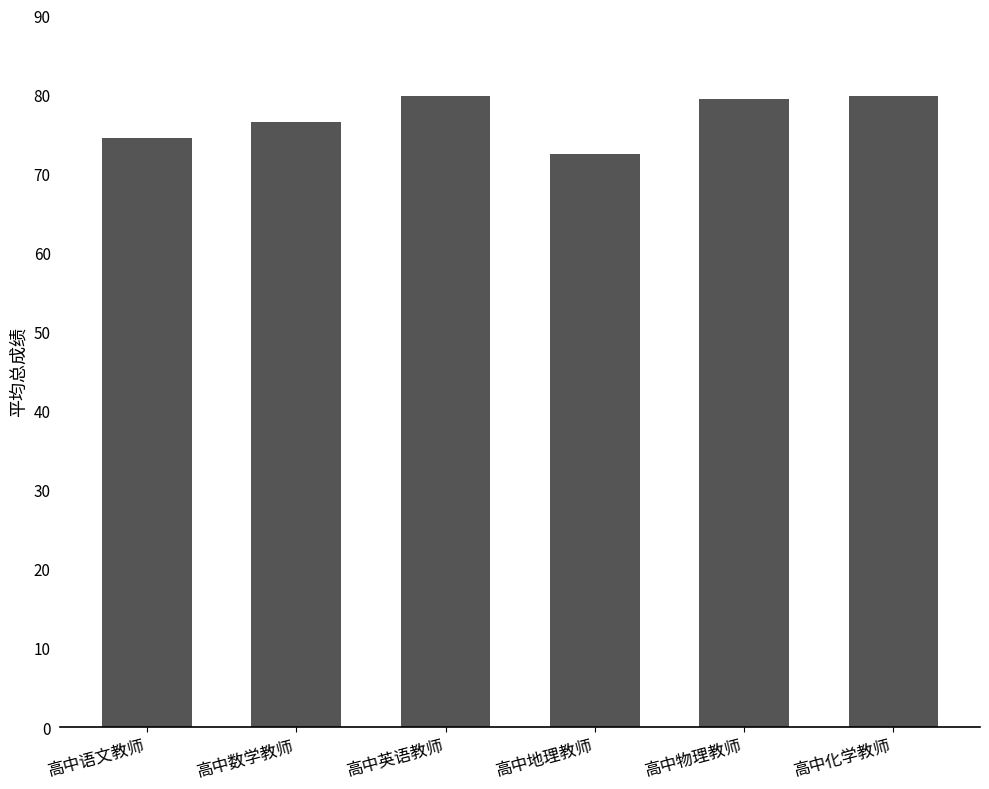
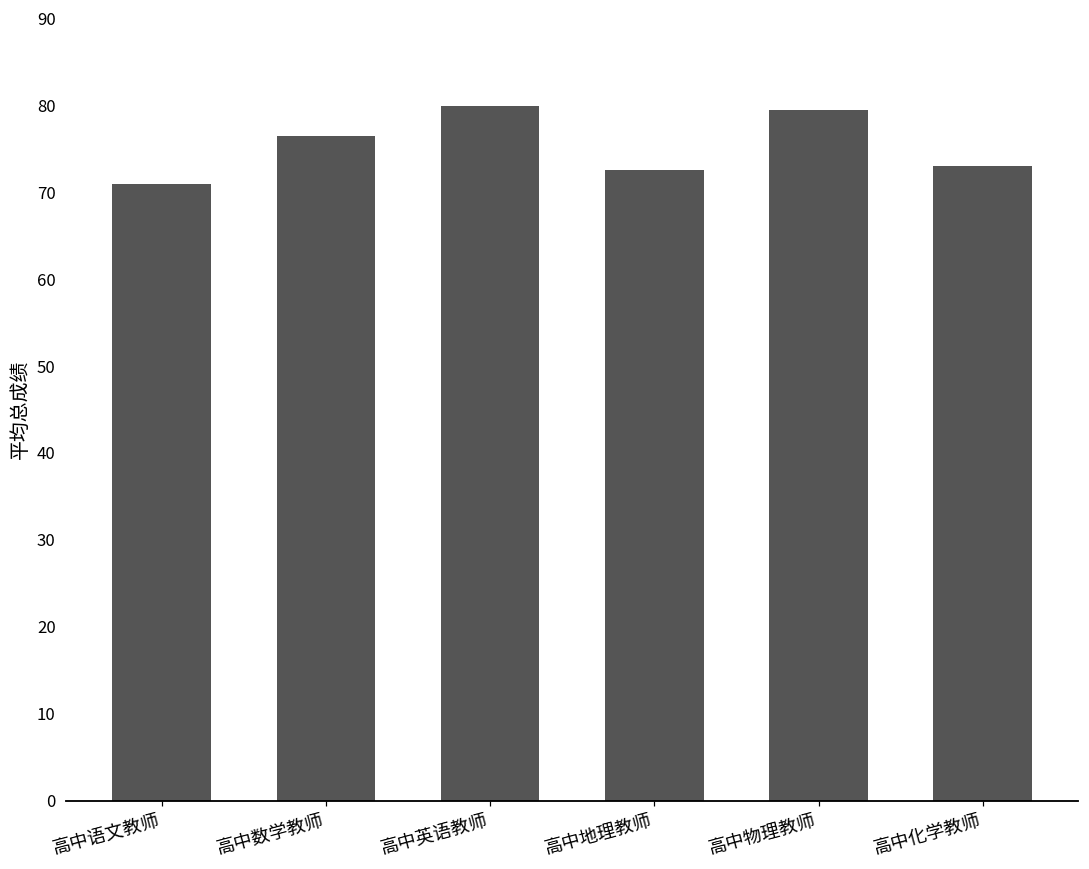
高中语文教师: 75 -> 71
高中化学教师: 80 -> 73
